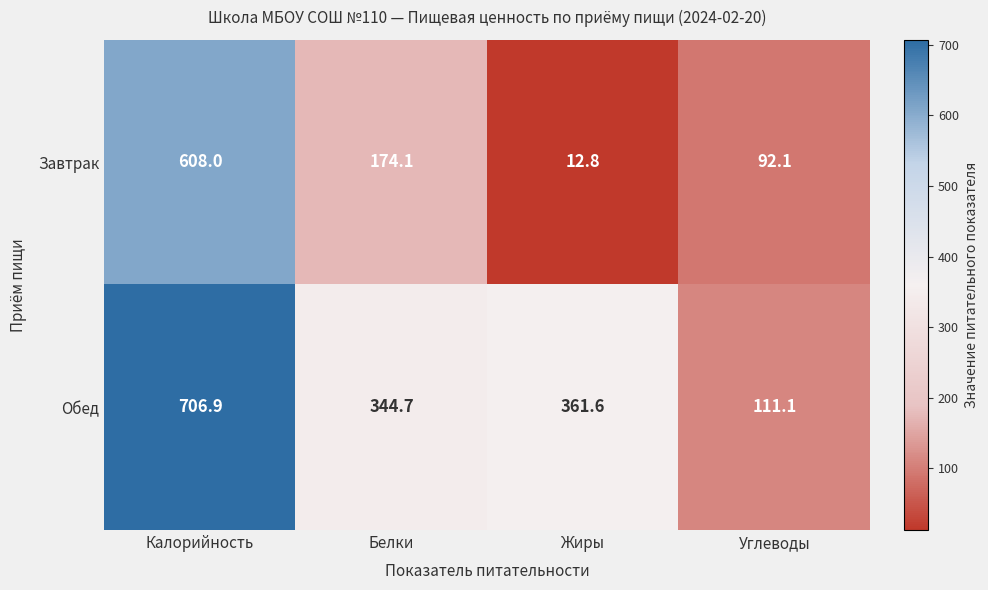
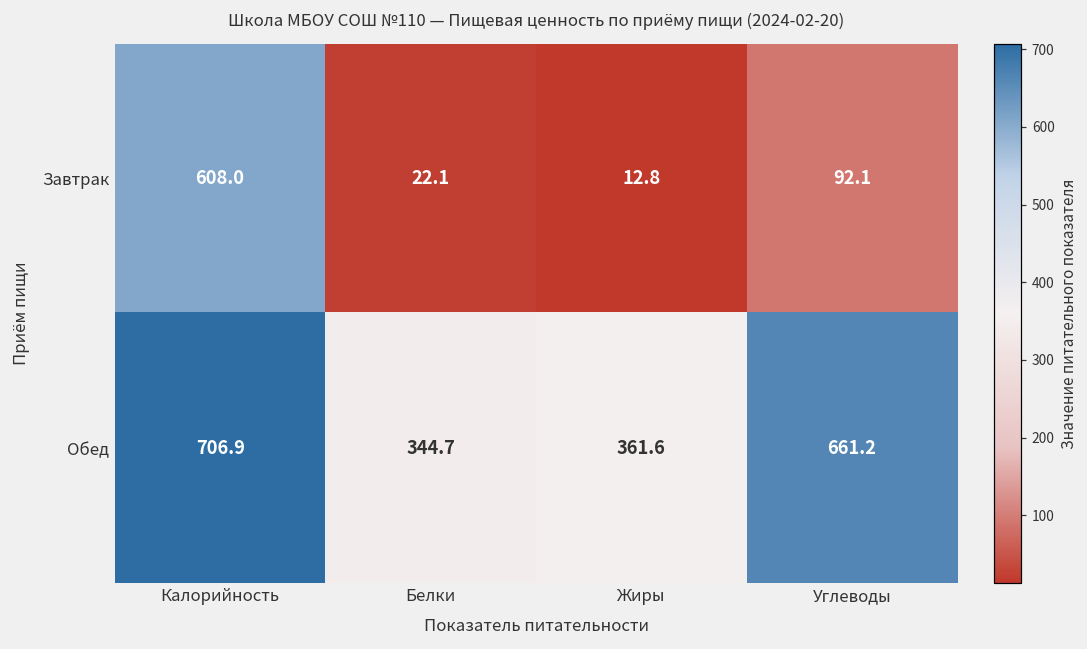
Завтрак, Белки: 174.1 -> 22.1
Обед, Углеводы: 111.1 -> 661.2
